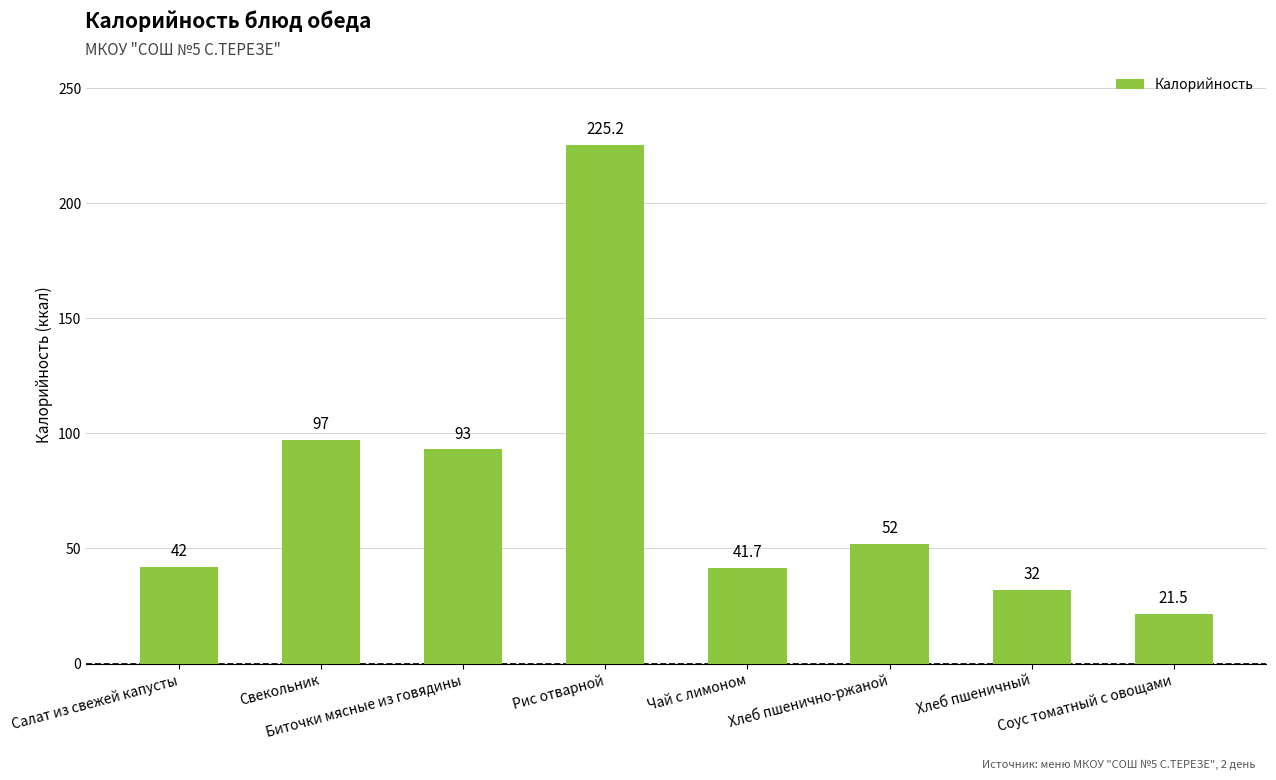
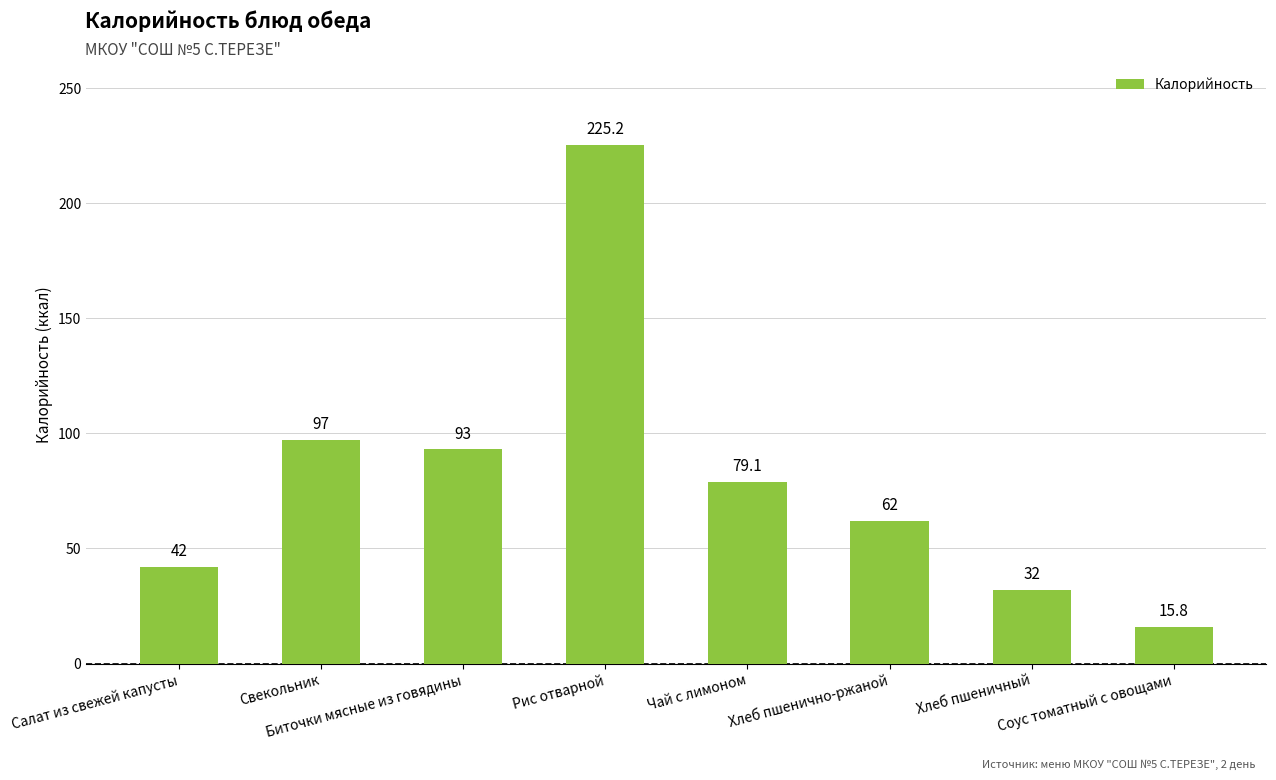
Чай с лимоном: 41.7 -> 79.1
Хлеб пшенично-ржаной: 52 -> 62
Соус томатный с овощами: 21.5 -> 15.8
